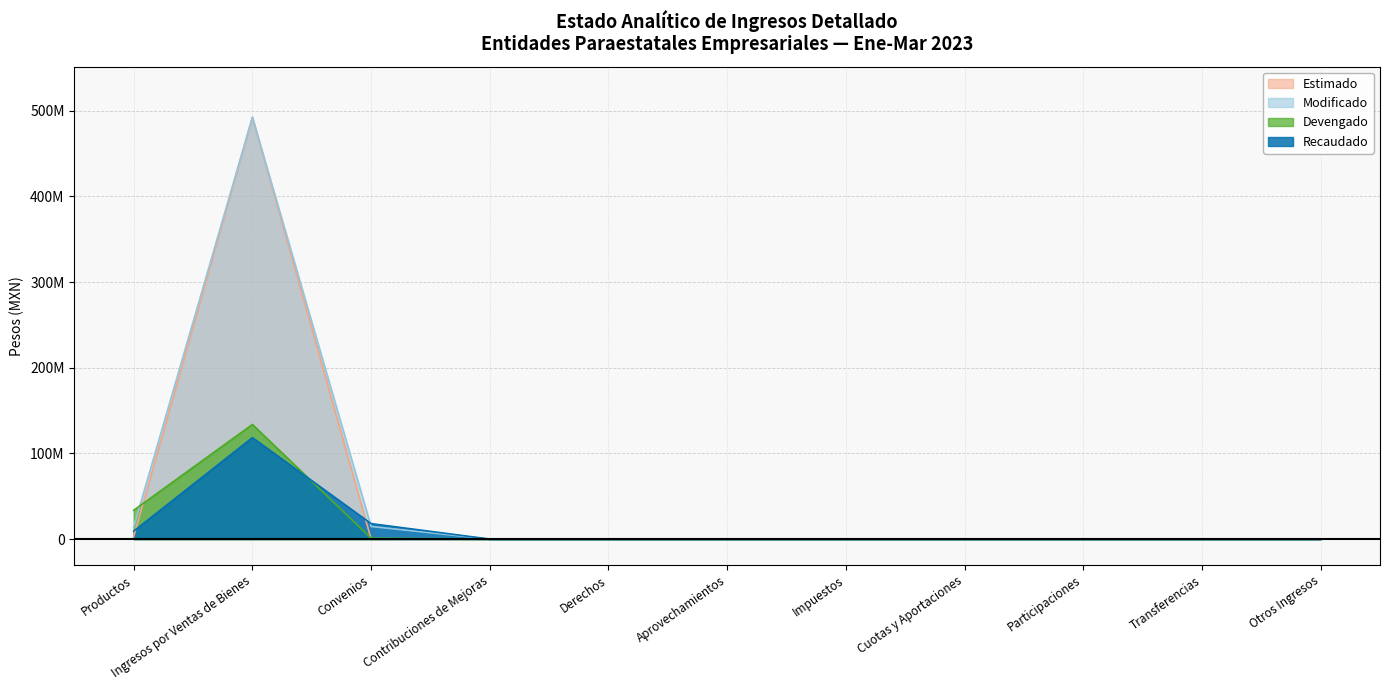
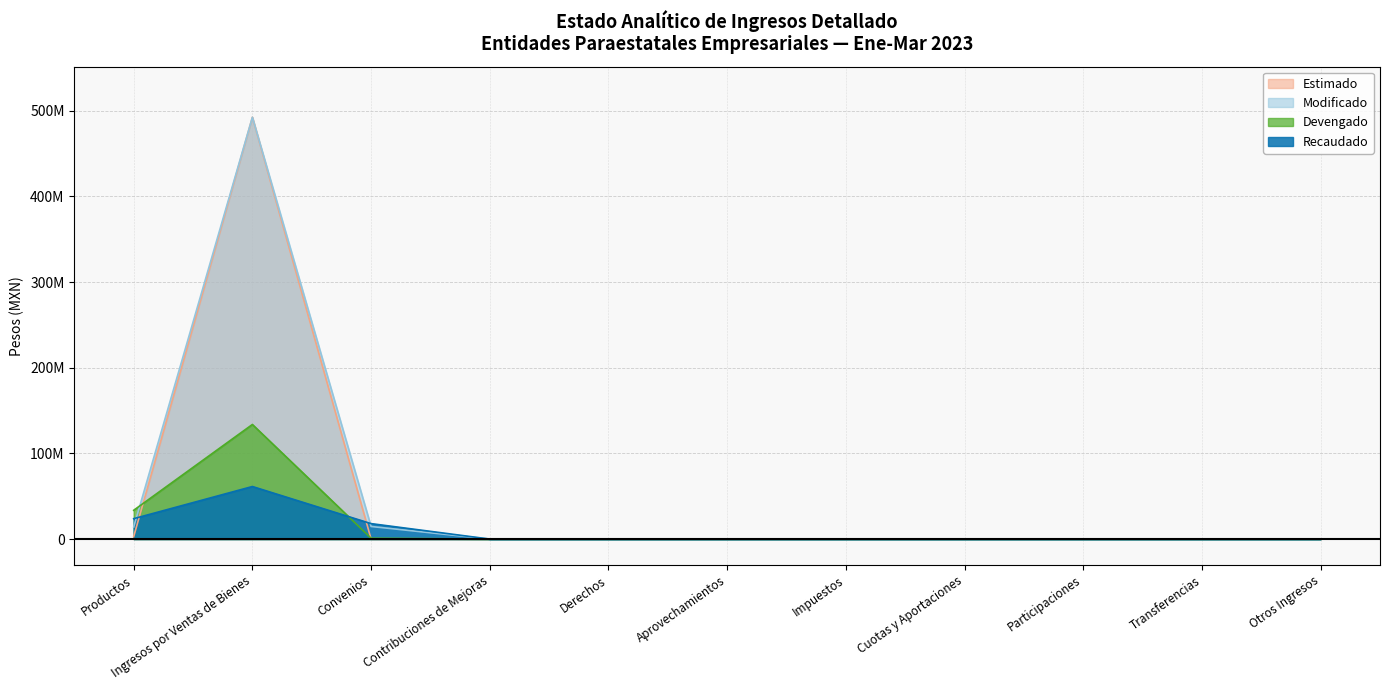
Recaudado, Productos: 10000000 -> 20000000
Recaudado, Ingresos por Ventas de Bienes: 120000000 -> 60000000
